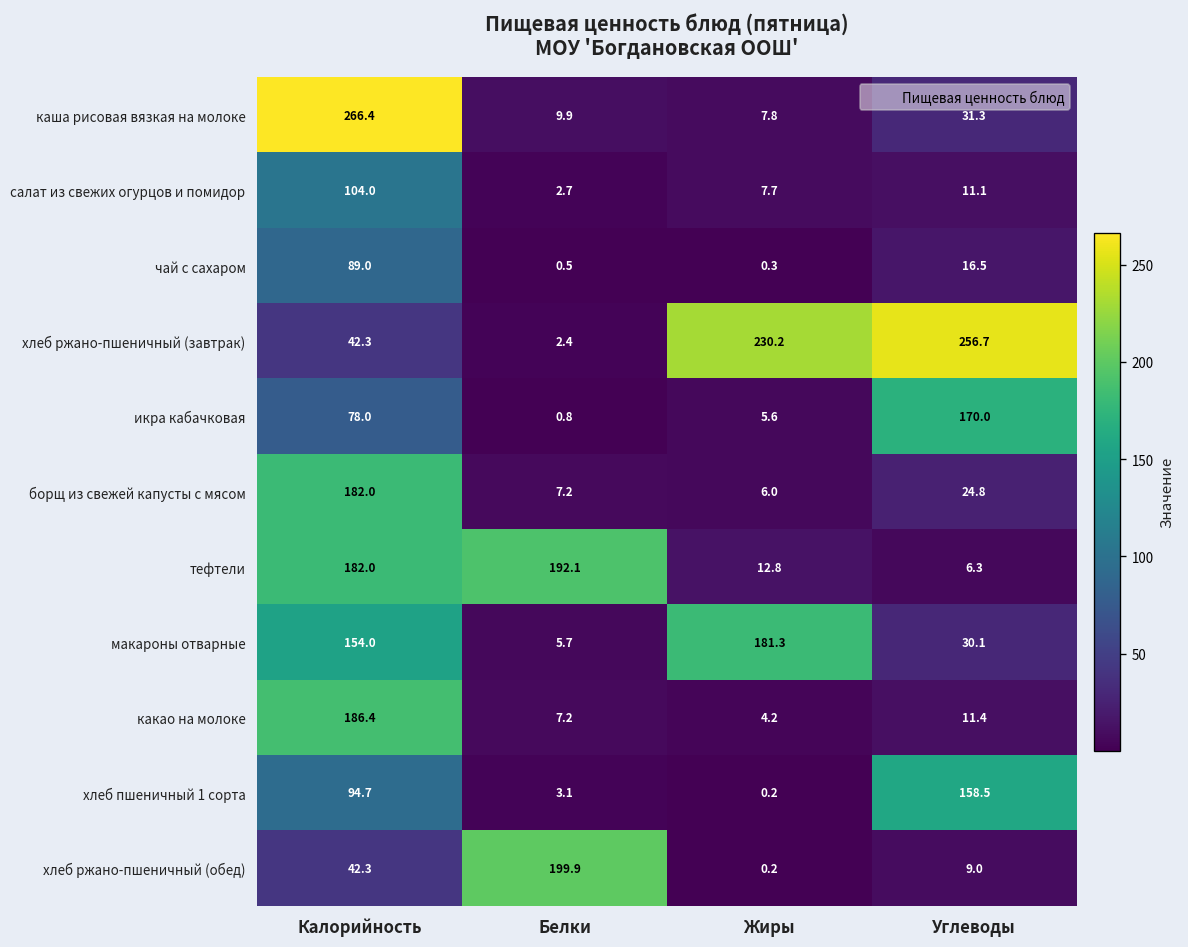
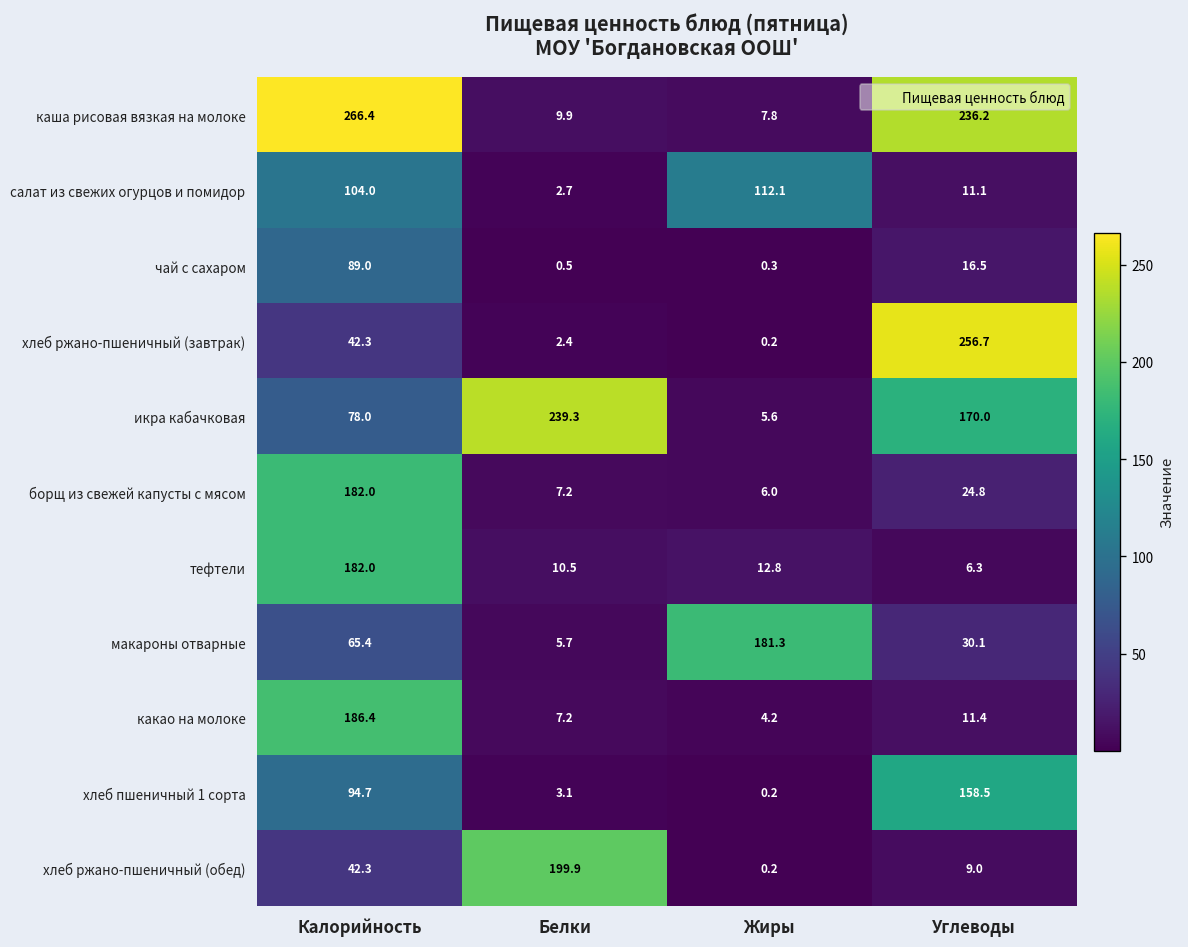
каша рисовая вязкая на молоке, Углеводы: 31.3 -> 236.2
салат из свежих огурцов и помидор, Жиры: 7.7 -> 112.1
хлеб ржано-пшеничный (завтрак), Жиры: 230.2 -> 0.2
икра кабачковая, Белки: 0.8 -> 239.3
тефтели, Белки: 192.1 -> 10.5
макароны отварные, Калорийность: 154.0 -> 65.4
